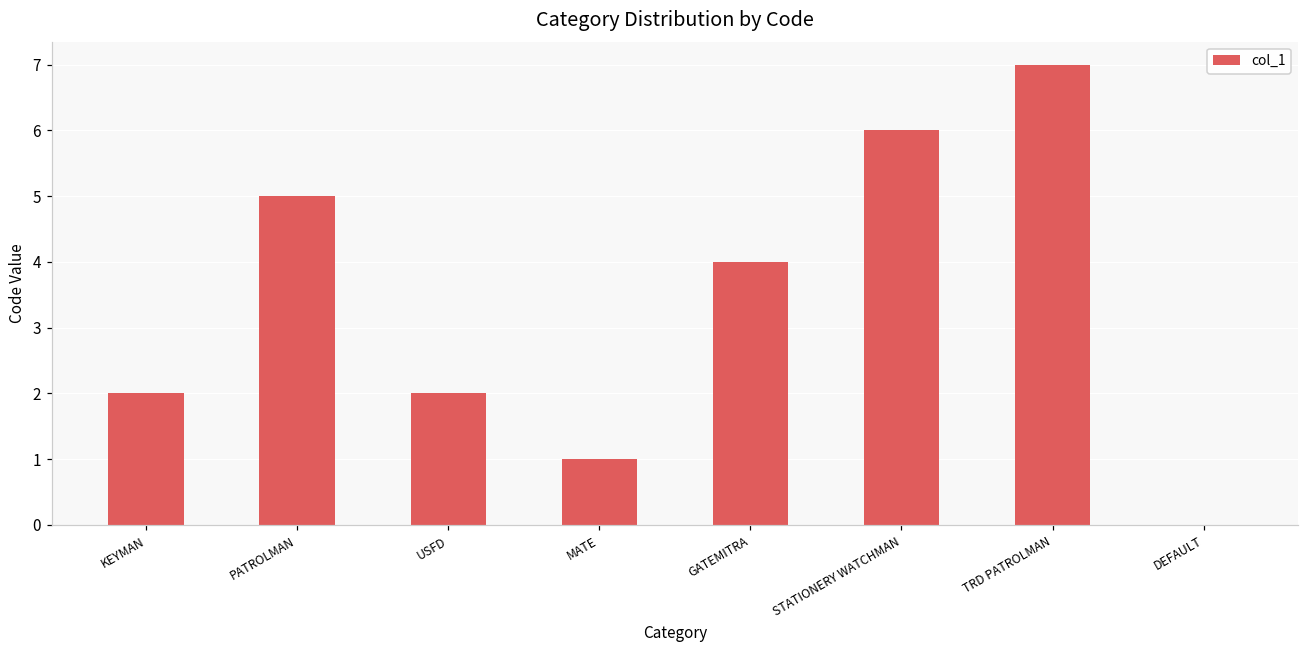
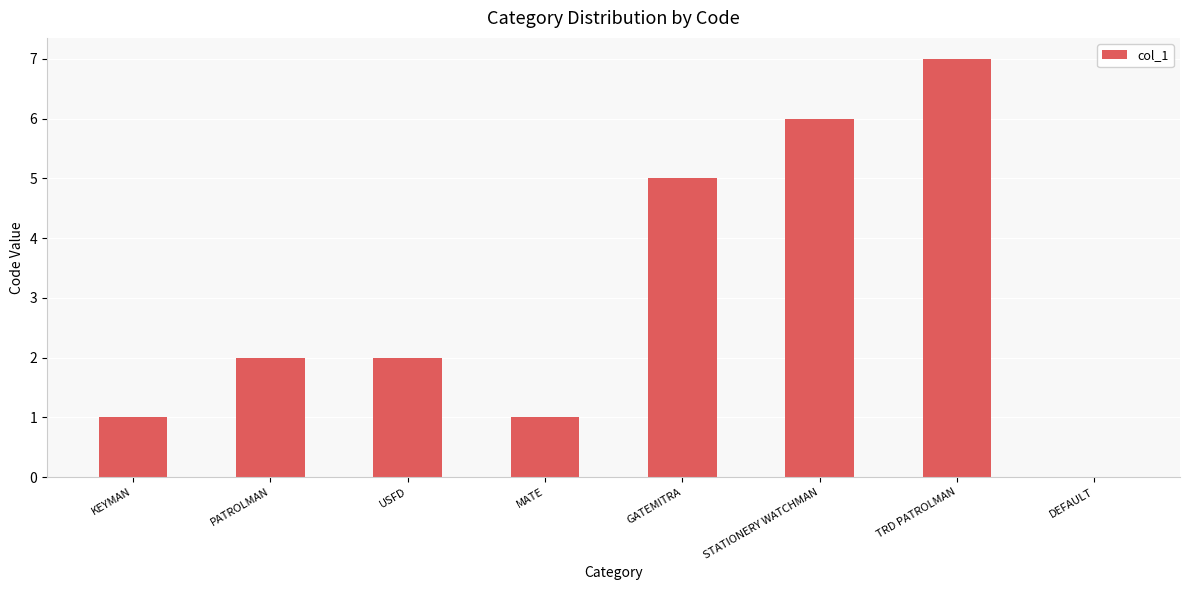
KEYMAN: 2 -> 1
PATROLMAN: 5 -> 2
GATEMITRA: 4 -> 5
